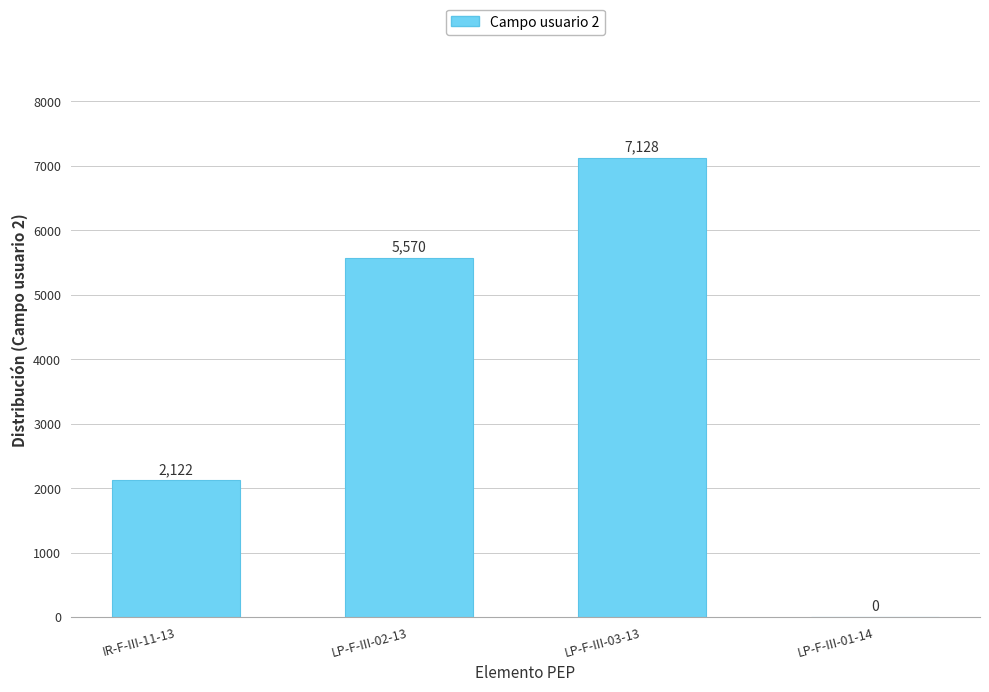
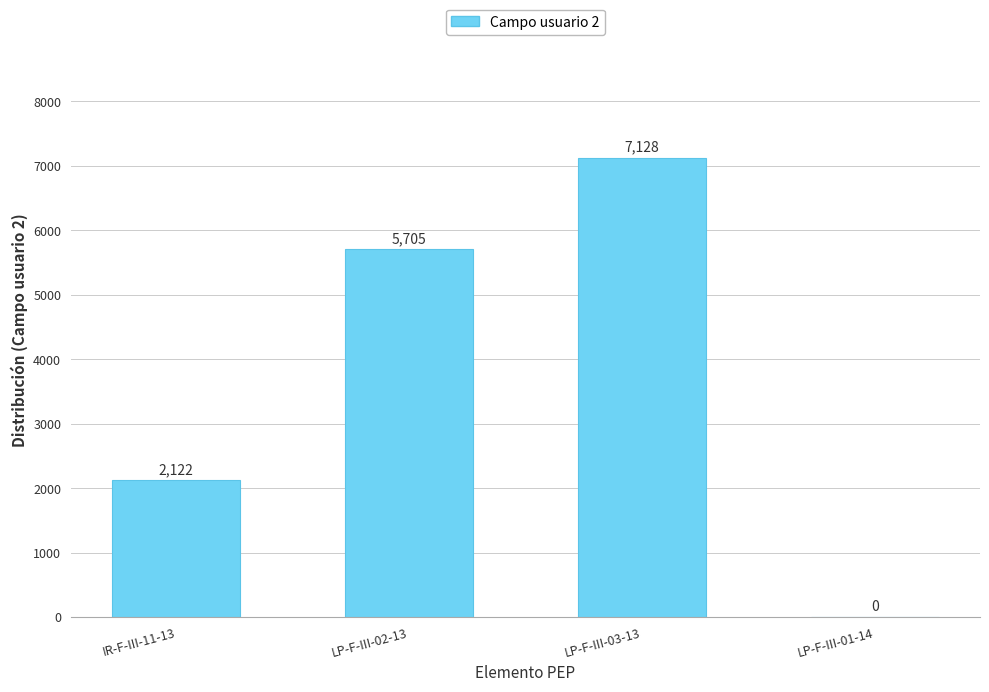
LP-F-III-02-13: 5,570 -> 5,705
